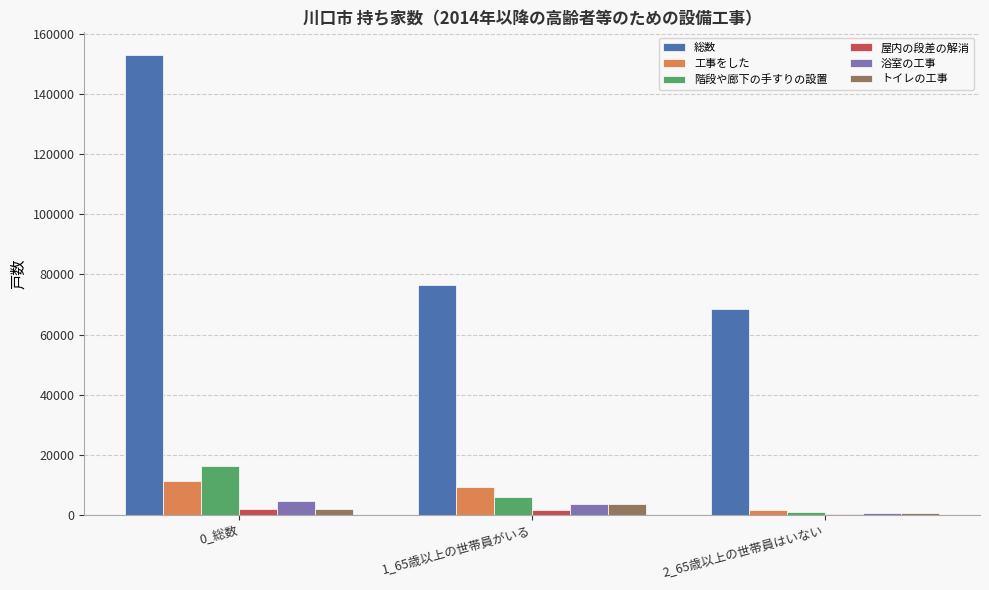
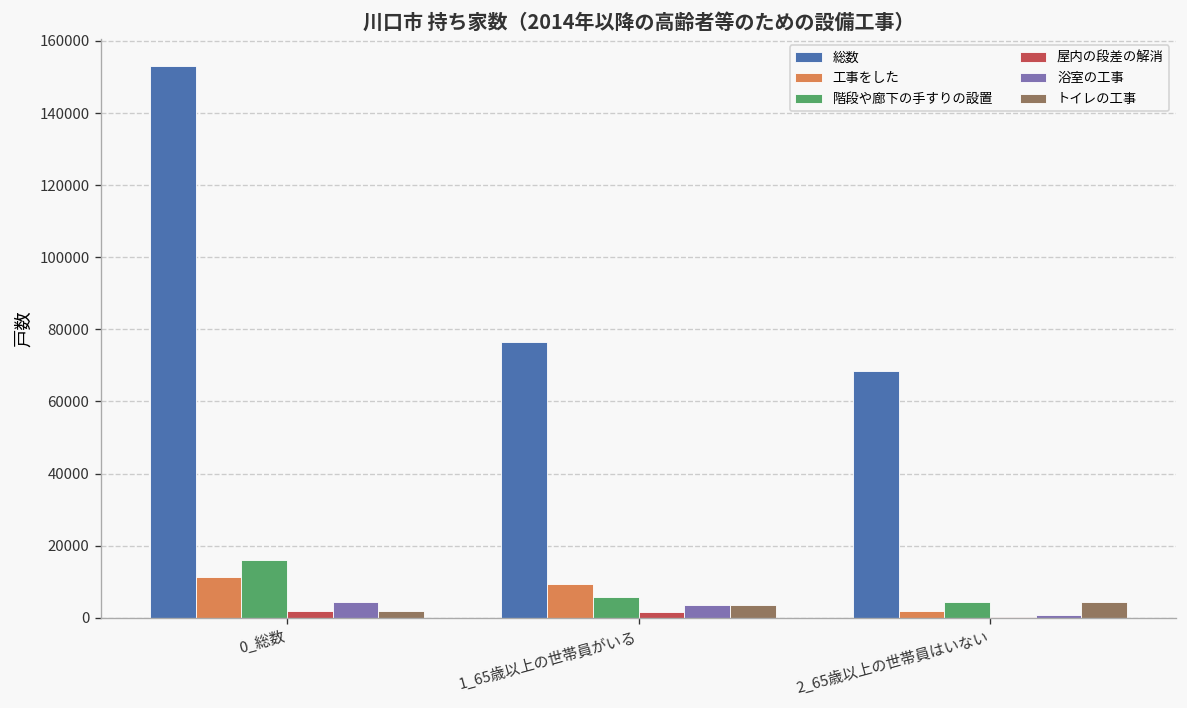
階段や廊下の手すりの設置, 2_65歳以上の世帯員はいない: 1000 -> 4000
トイレの工事, 2_65歳以上の世帯員はいない: 1000 -> 4000
